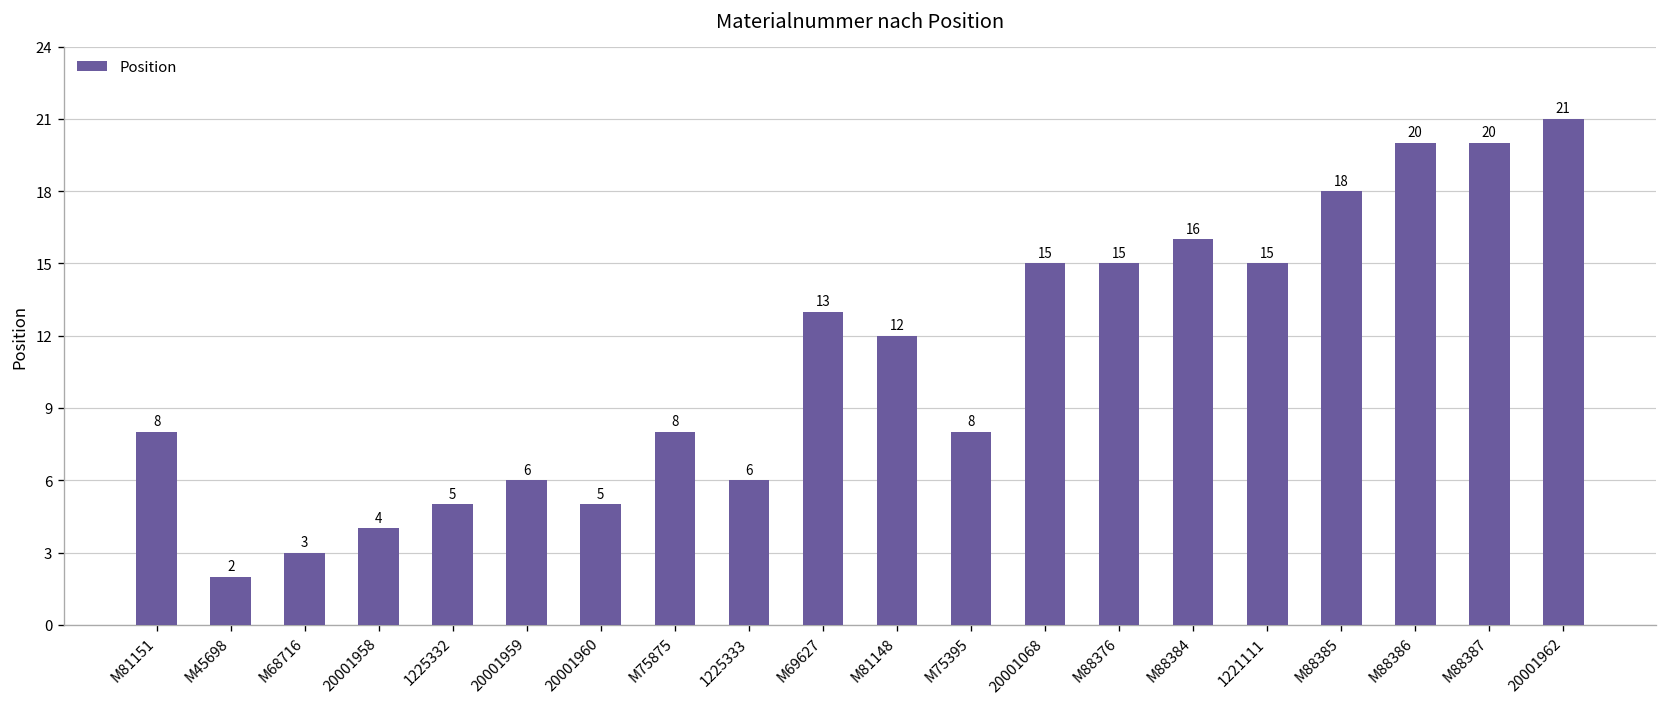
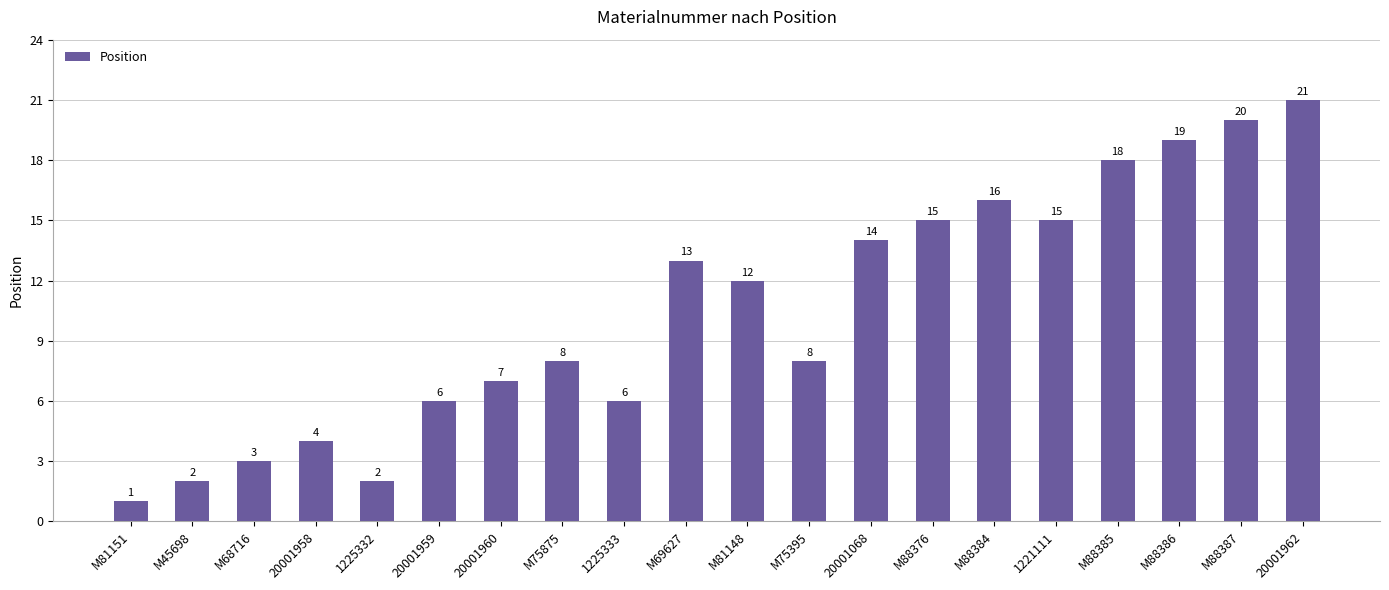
M81151: 8 -> 1
1225332: 5 -> 2
20001960: 5 -> 7
20001068: 15 -> 14
M88386: 20 -> 19
